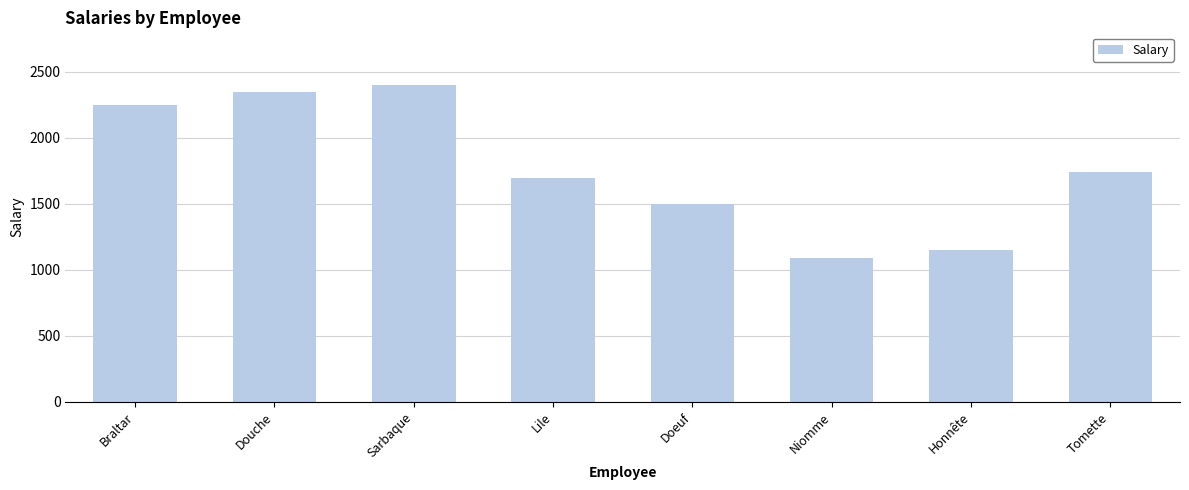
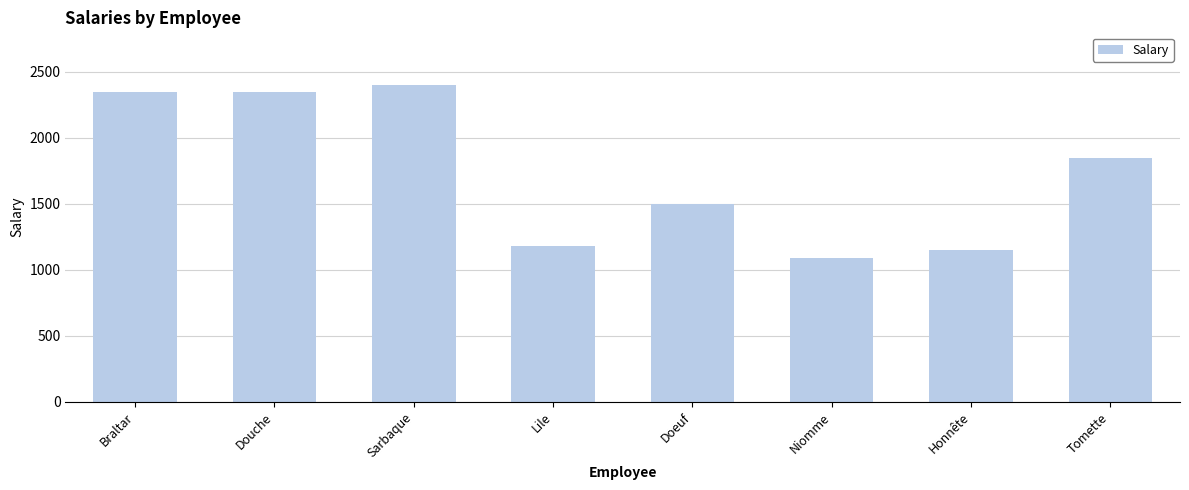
Braltar: 2250 -> 2350
Lile: 1700 -> 1180
Tomette: 1740 -> 1850
